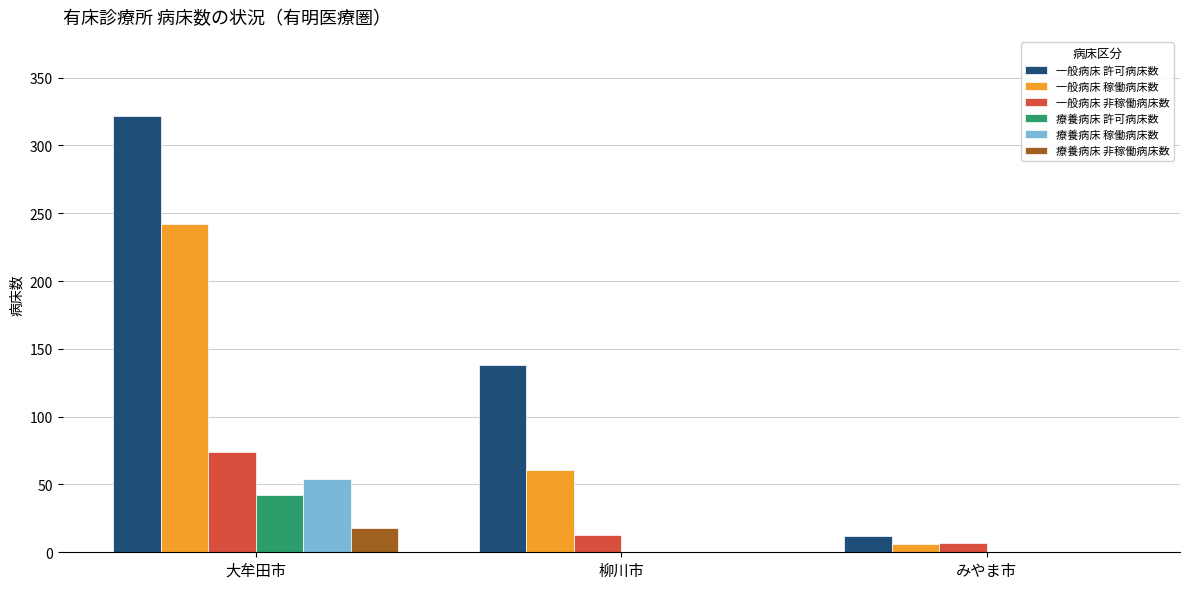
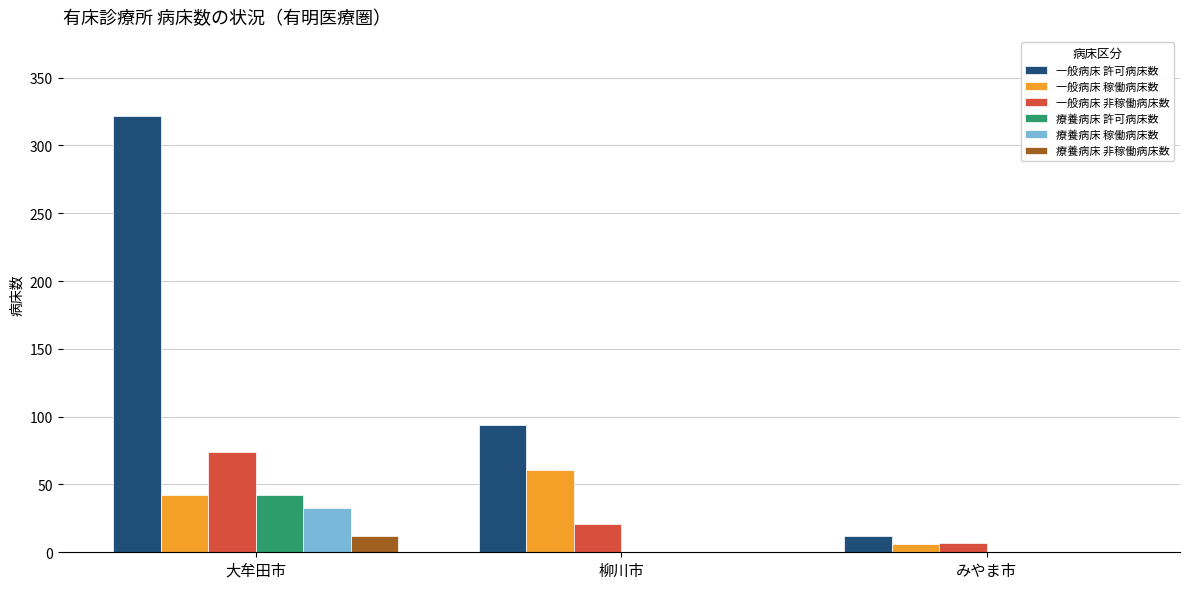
一般病床 稼働病床数, 大牟田市: 242 -> 42
療養病床 稼働病床数, 大牟田市: 54 -> 33
療養病床 非稼働病床数, 大牟田市: 18 -> 12
一般病床 許可病床数, 柳川市: 138 -> 94
一般病床 非稼働病床数, 柳川市: 13 -> 21
